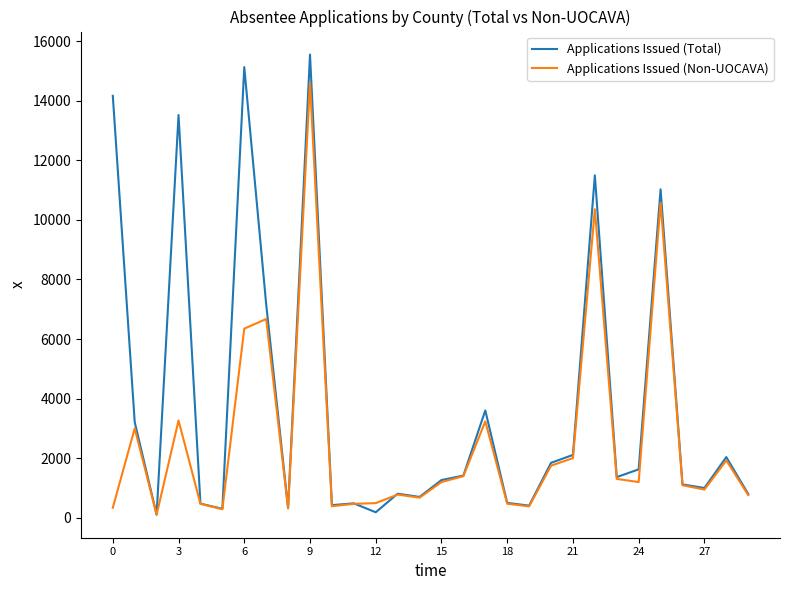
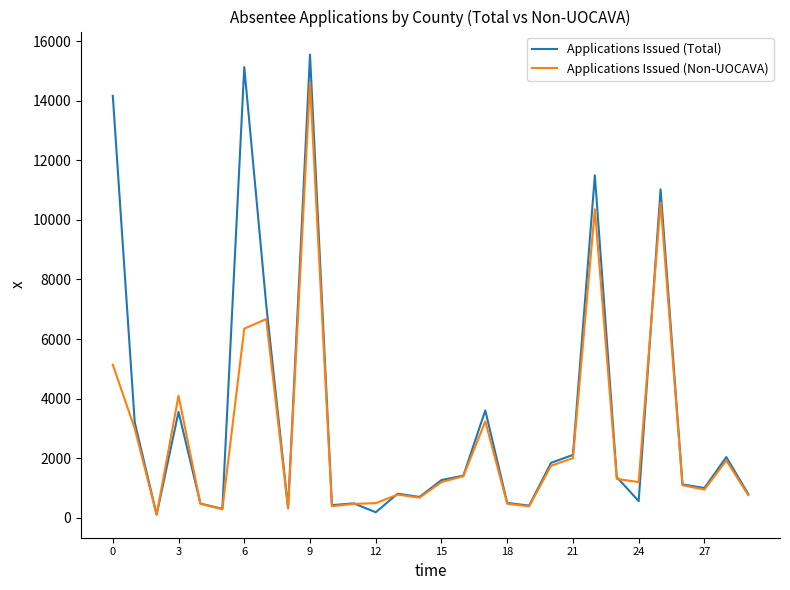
Applications Issued (Non-UOCAVA), 0: 300 -> 5100
Applications Issued (Total), 3: 13500 -> 3600
Applications Issued (Non-UOCAVA), 3: 3300 -> 4100
Applications Issued (Total), 24: 1600 -> 600
